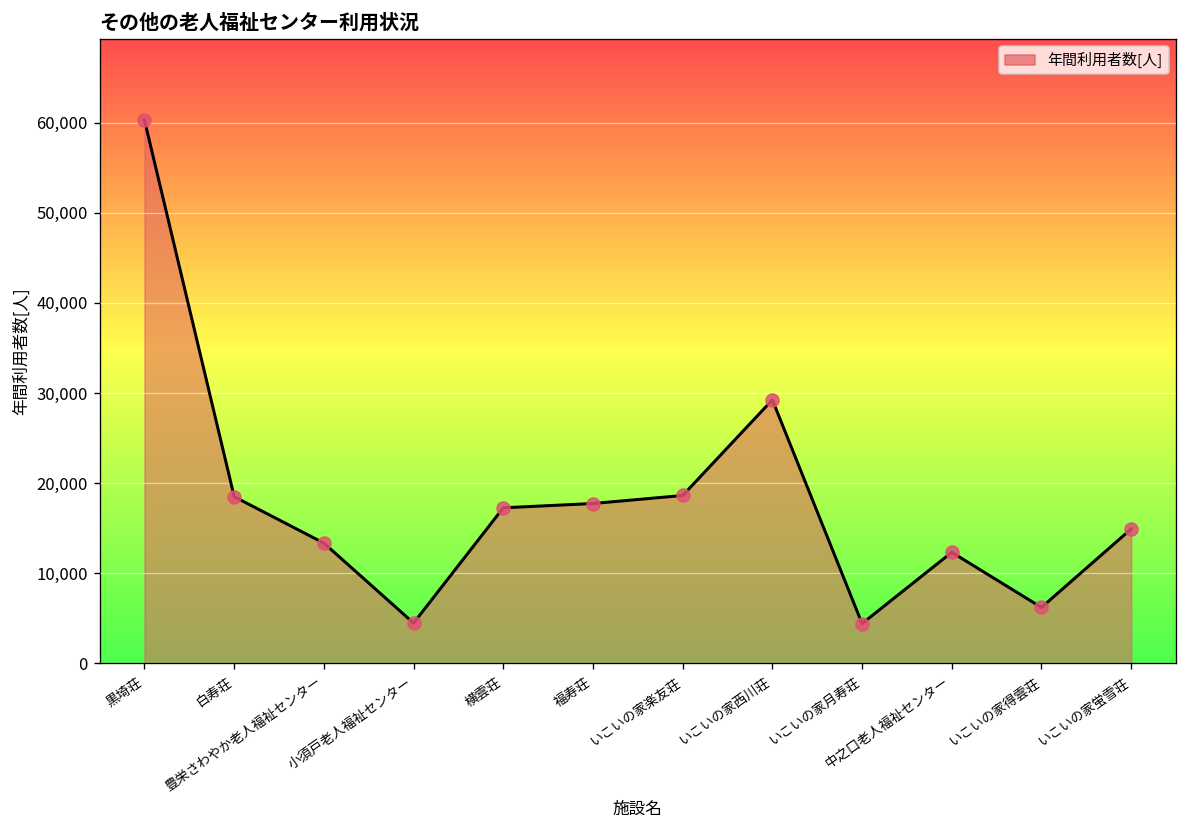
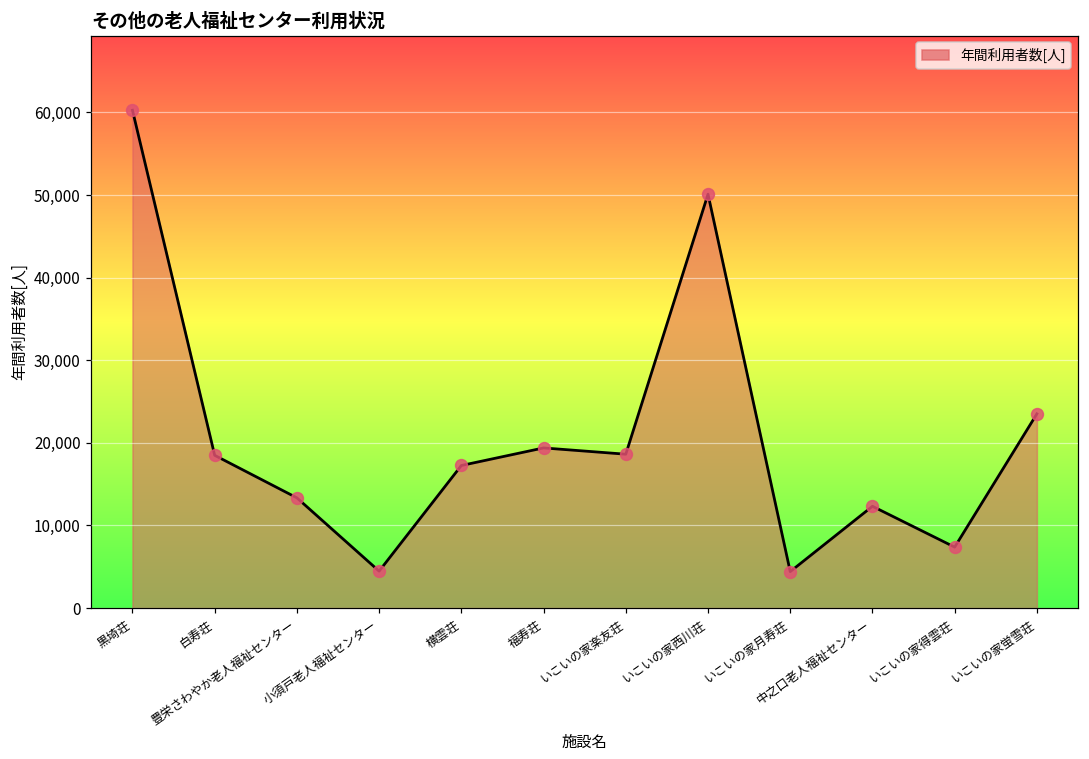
福寿荘: 18,000 -> 19,000
いこいの家西川荘: 29,000 -> 50,000
いこいの家得雲荘: 6,000 -> 7,000
いこいの家蛍雪荘: 15,000 -> 24,000
